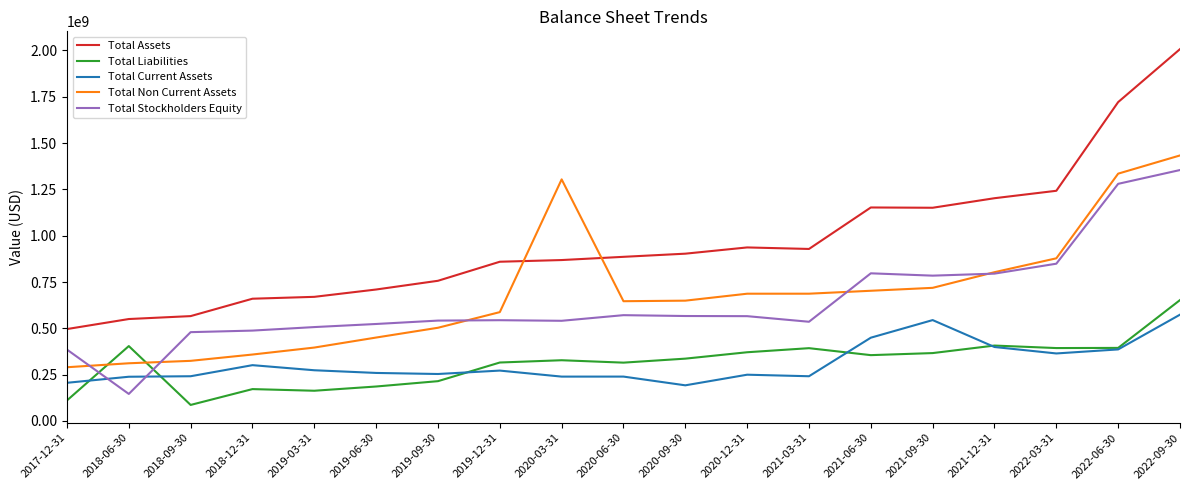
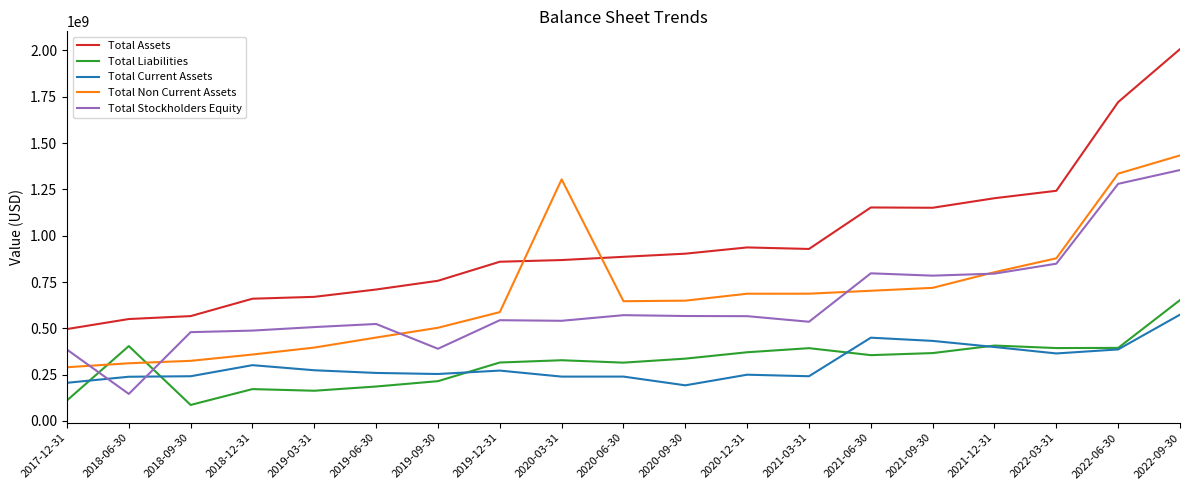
Total Stockholders Equity, 2019-09-30: 540000000 -> 390000000
Total Current Assets, 2021-09-30: 540000000 -> 430000000
